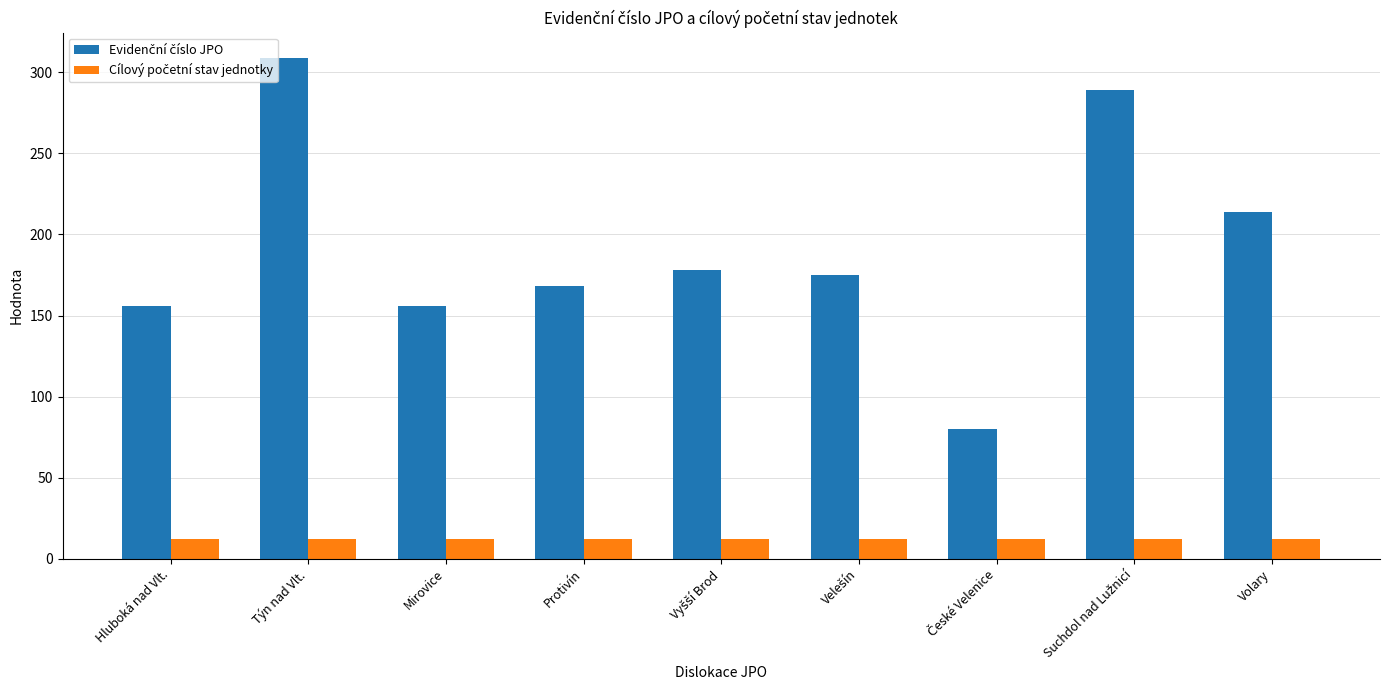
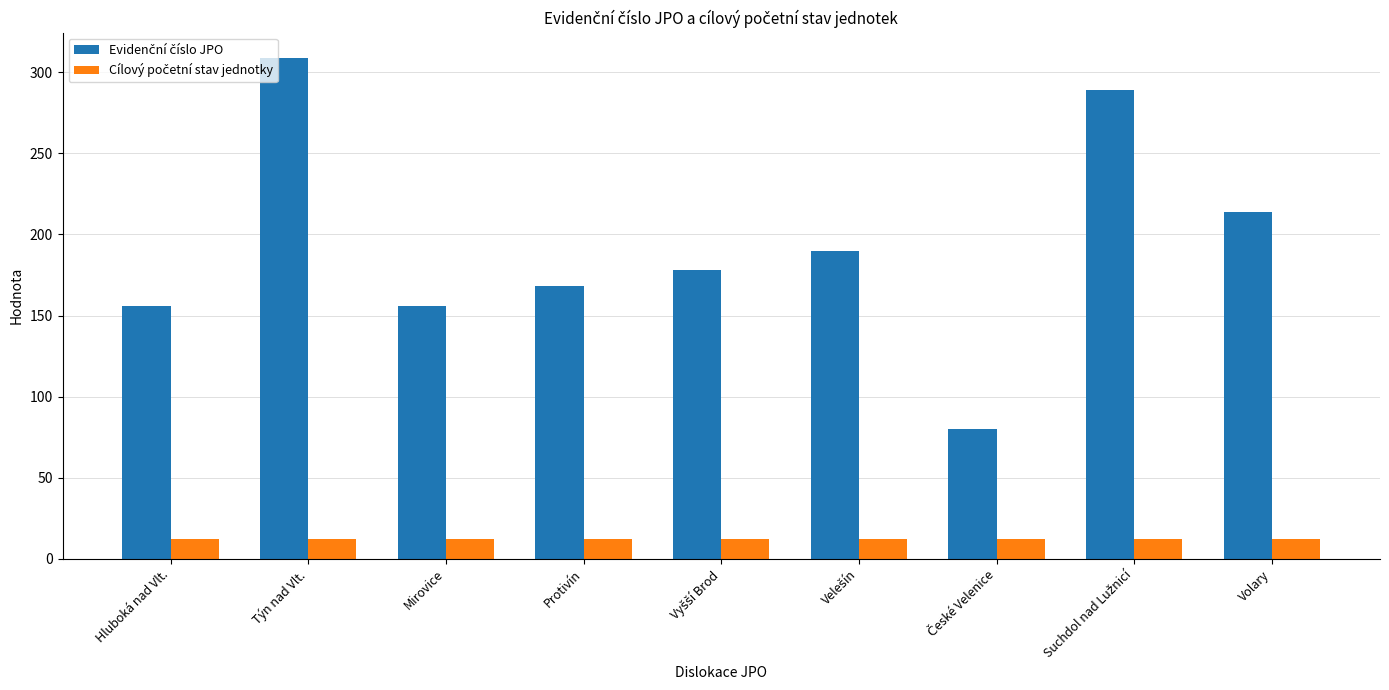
Evidenční číslo JPO, Velešín: 175 -> 190
